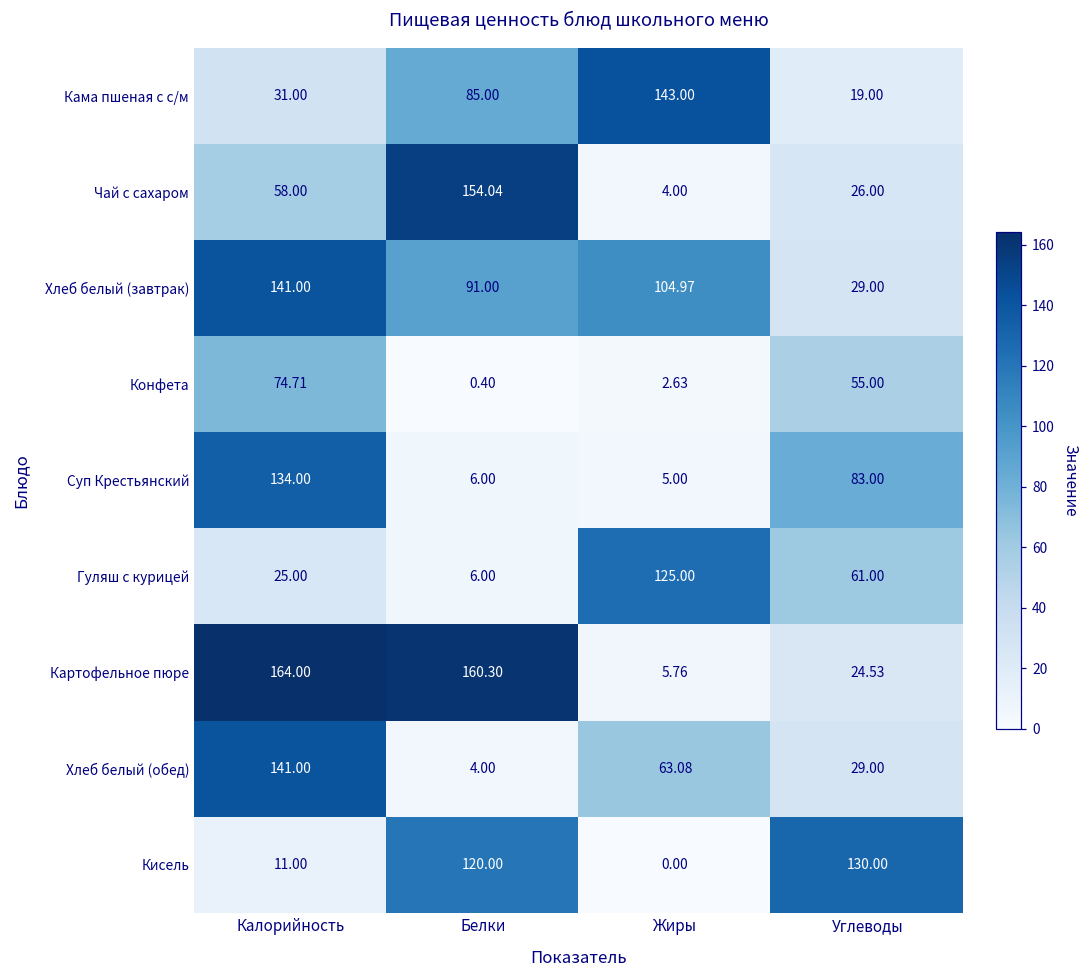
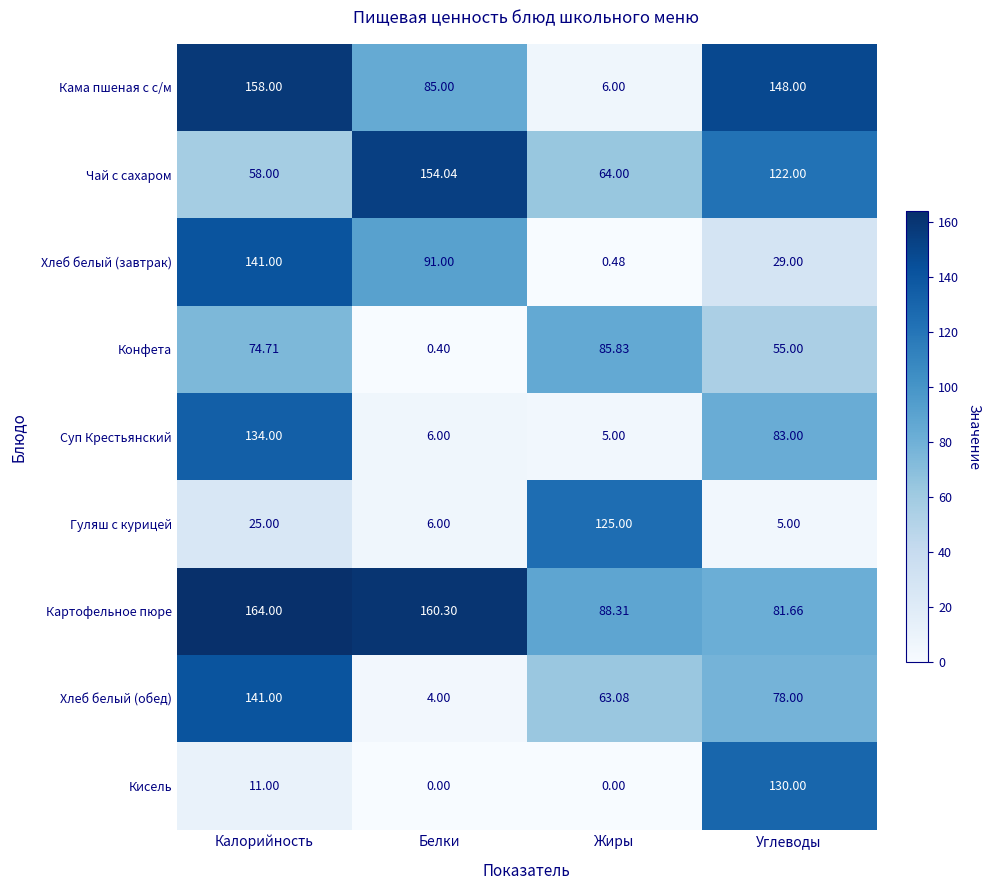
Кама пшеная с с/м, Калорийность: 31.00 -> 158.00
Кама пшеная с с/м, Жиры: 143.00 -> 6.00
Кама пшеная с с/м, Углеводы: 19.00 -> 148.00
Чай с сахаром, Жиры: 4.00 -> 64.00
Чай с сахаром, Углеводы: 26.00 -> 122.00
Хлеб белый (завтрак), Жиры: 104.97 -> 0.48
Конфета, Жиры: 2.63 -> 85.83
Гуляш с курицей, Углеводы: 61.00 -> 5.00
Картофельное пюре, Жиры: 5.76 -> 88.31
Картофельное пюре, Углеводы: 24.53 -> 81.66
Хлеб белый (обед), Углеводы: 29.00 -> 78.00
Кисель, Белки: 120.00 -> 0.00
